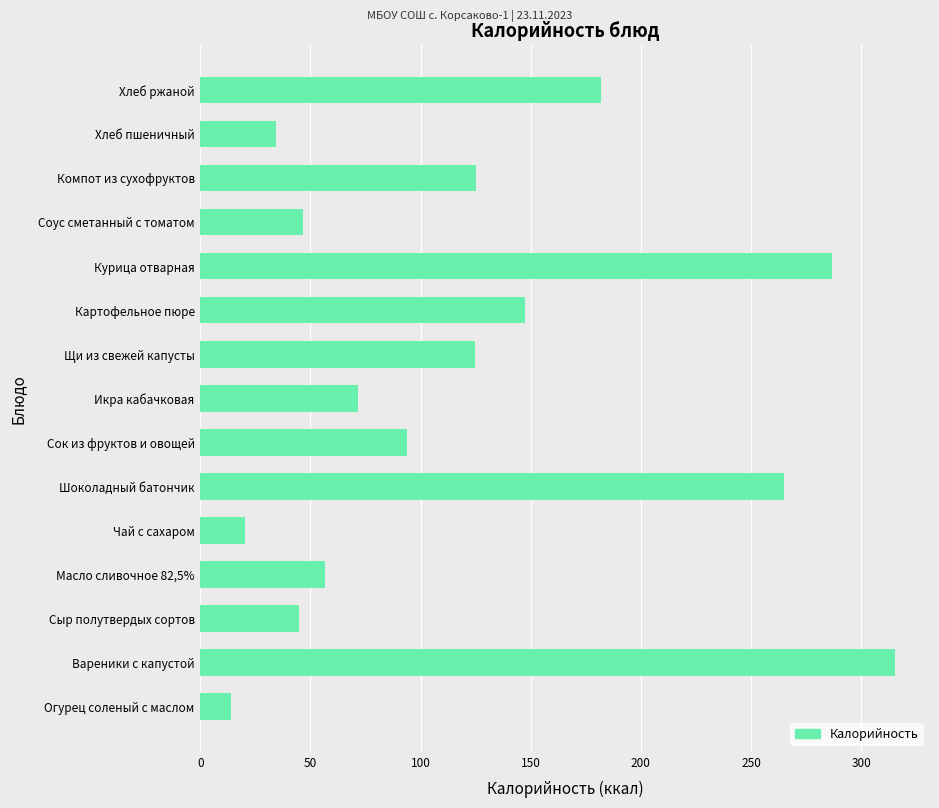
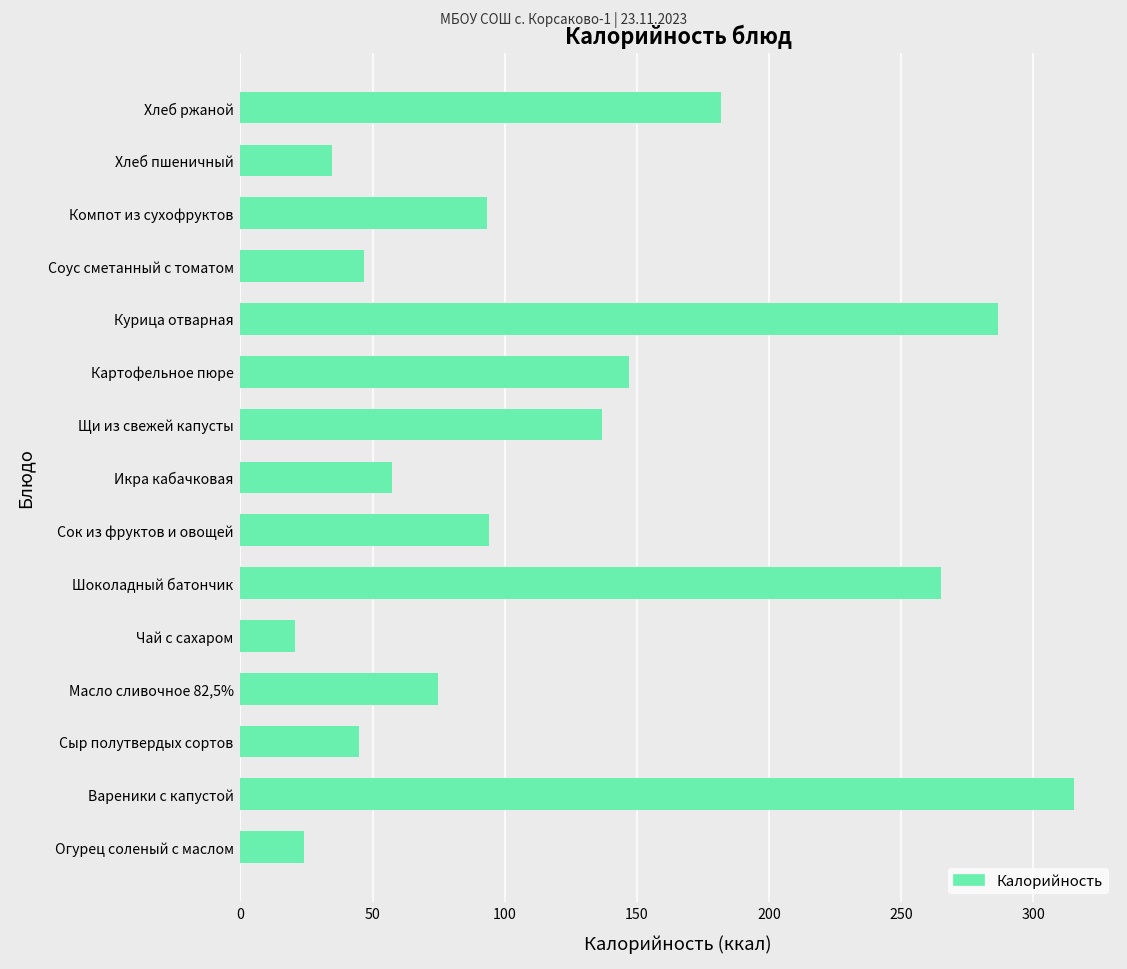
Компот из сухофруктов: 125 -> 93
Щи из свежей капусты: 125 -> 137
Икра кабачковая: 71 -> 58
Масло сливочное 82,5%: 57 -> 75
Огурец соленый с маслом: 14 -> 24
